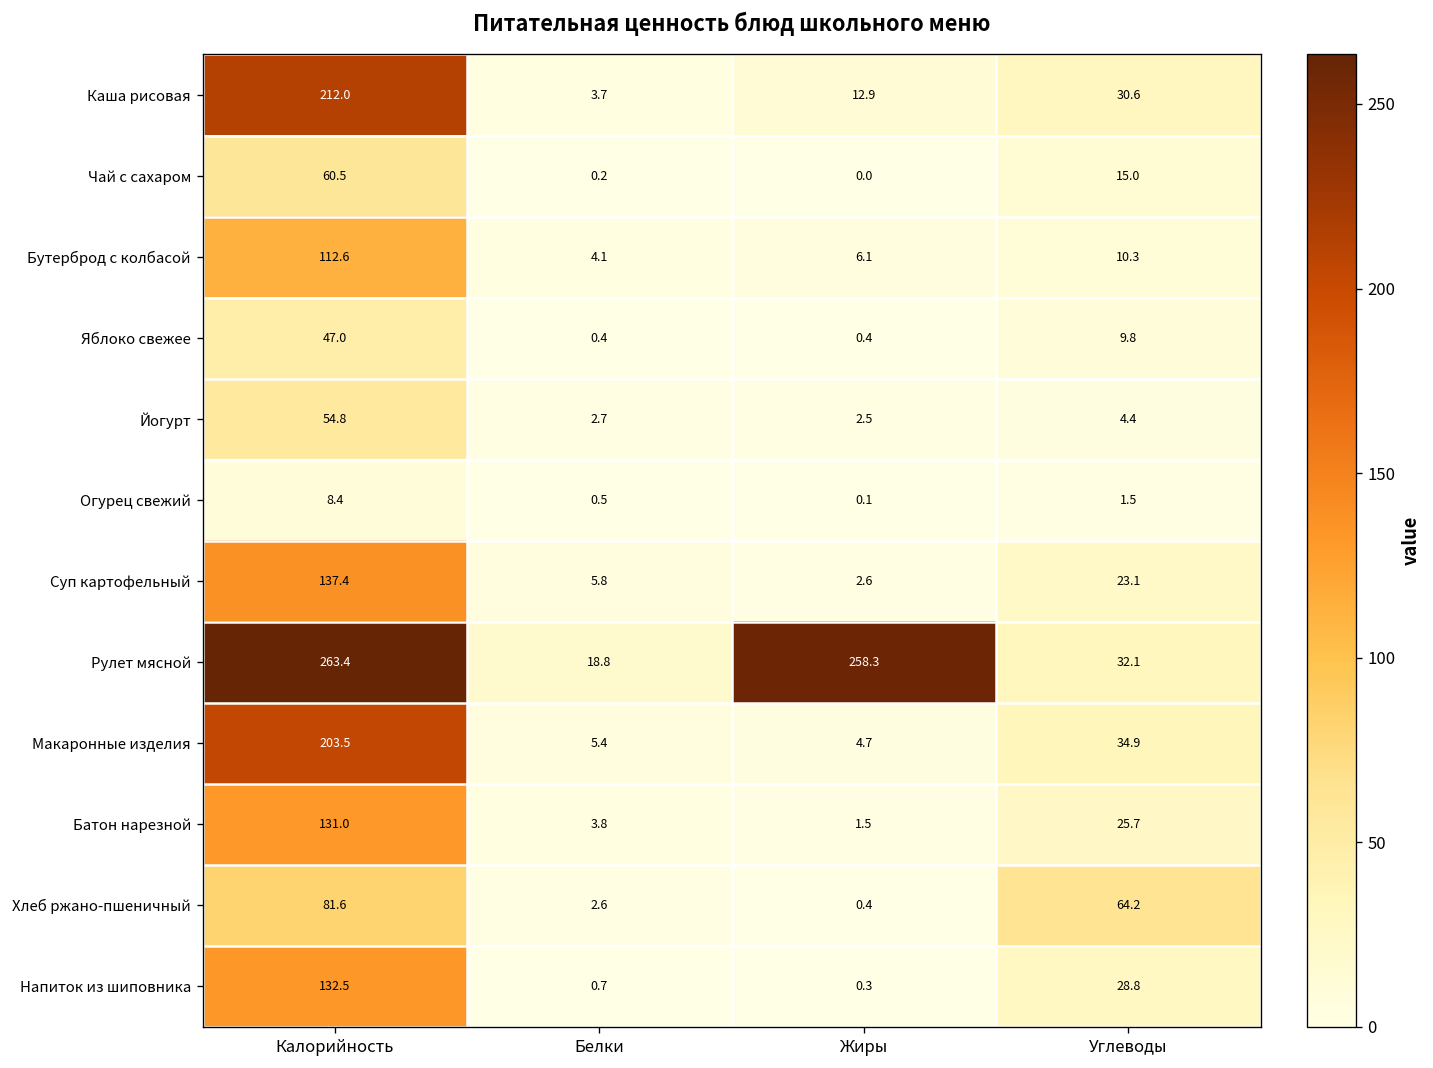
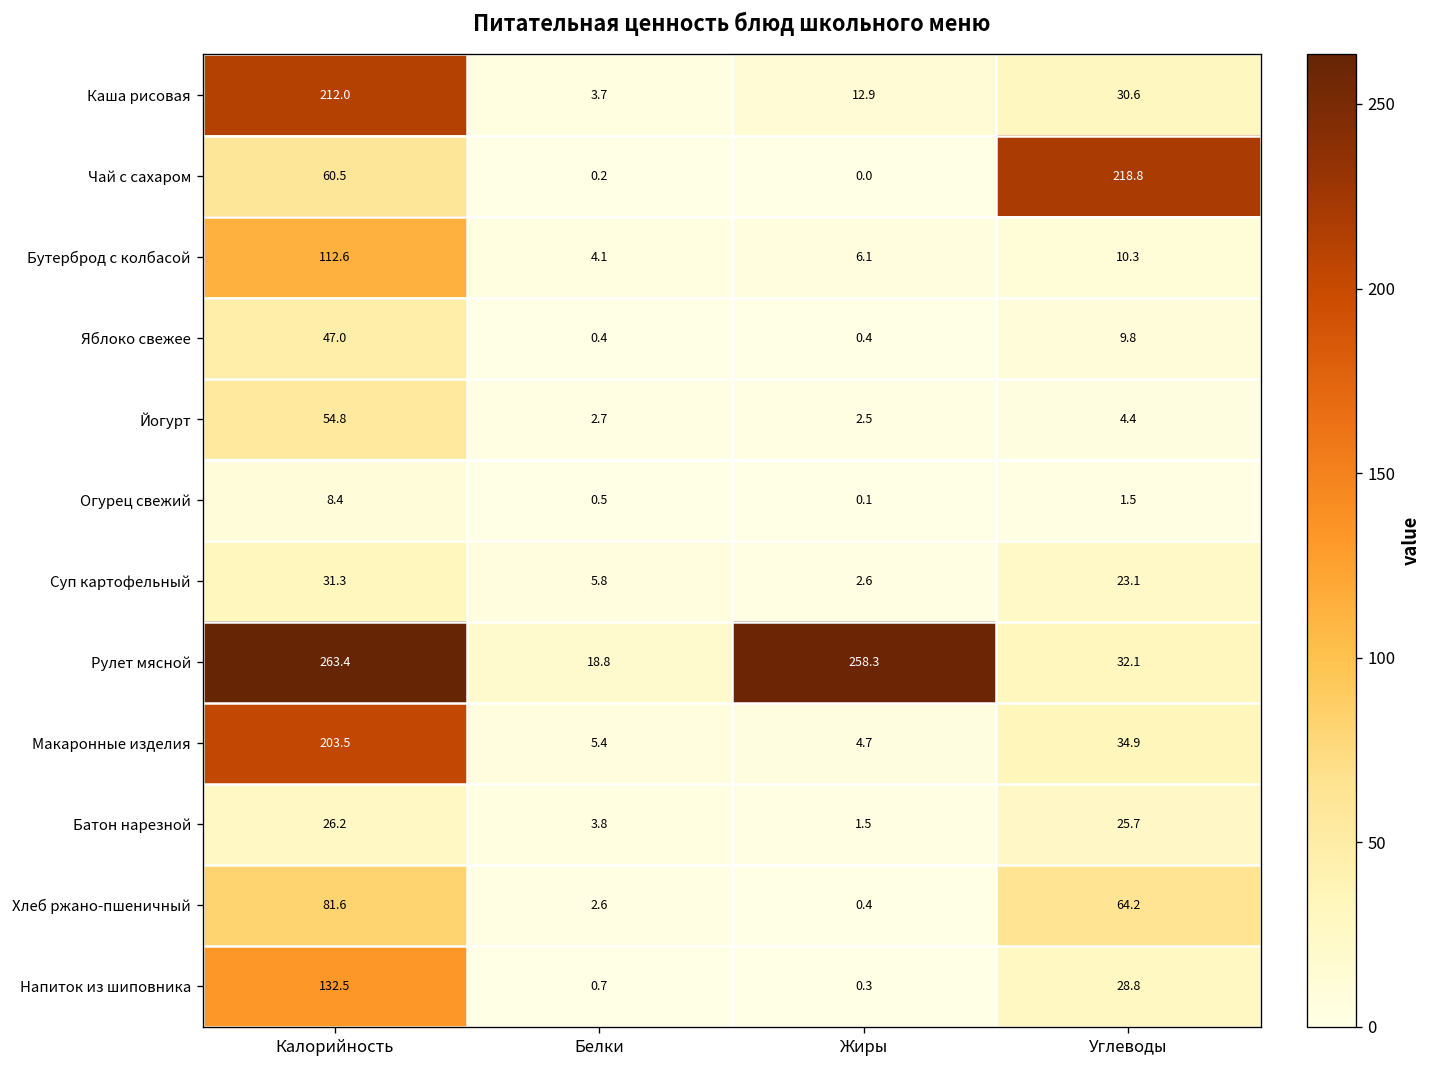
Чай с сахаром, Углеводы: 15.0 -> 218.8
Суп картофельный, Калорийность: 137.4 -> 31.3
Батон нарезной, Калорийность: 131.0 -> 26.2
